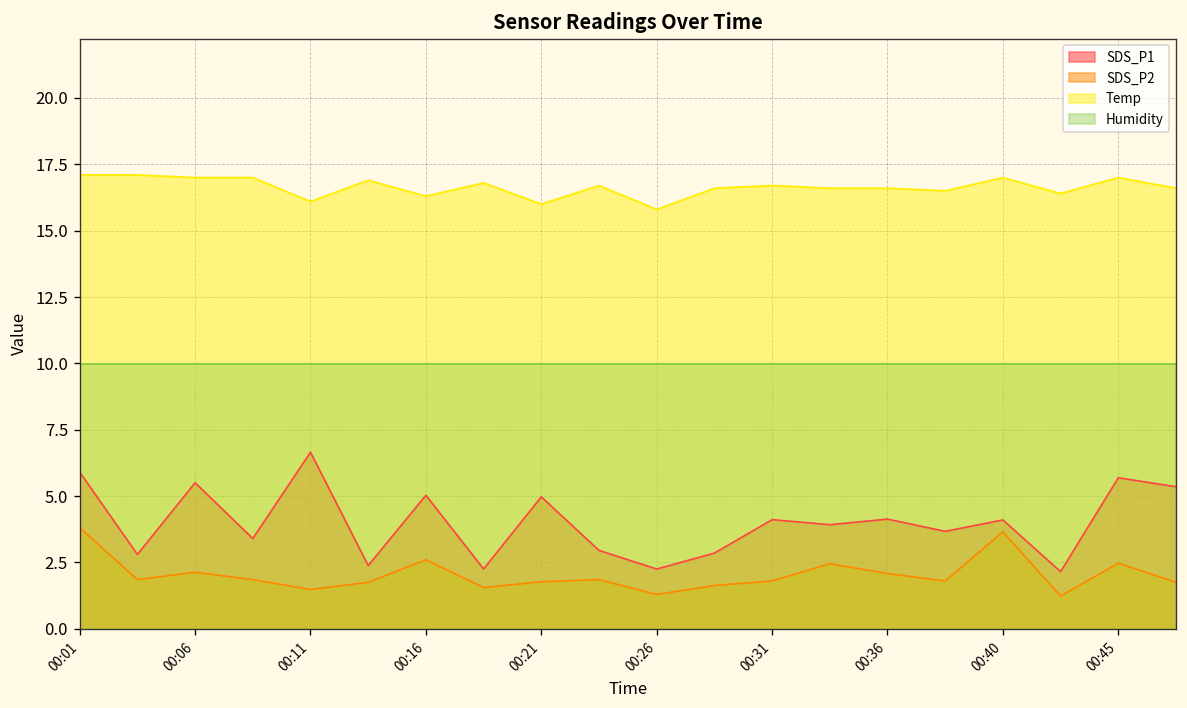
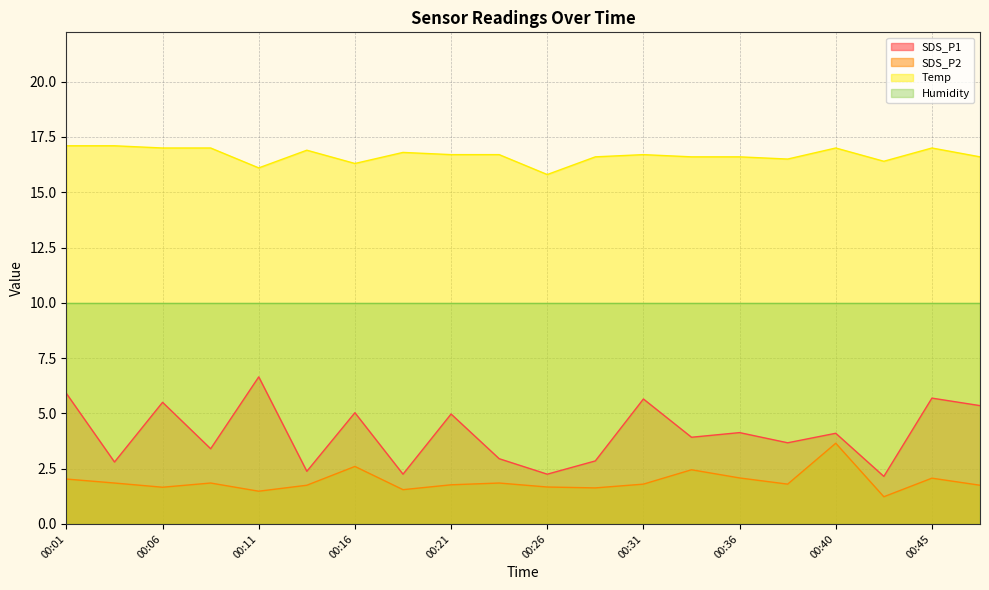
SDS_P2, 00:01: 3.8 -> 2.0
SDS_P2, 00:06: 2.1 -> 1.7
Temp, 00:21: 16.0 -> 16.7
SDS_P2, 00:26: 1.3 -> 1.7
SDS_P1, 00:31: 4.1 -> 5.7
SDS_P2, 00:45: 2.5 -> 2.1
